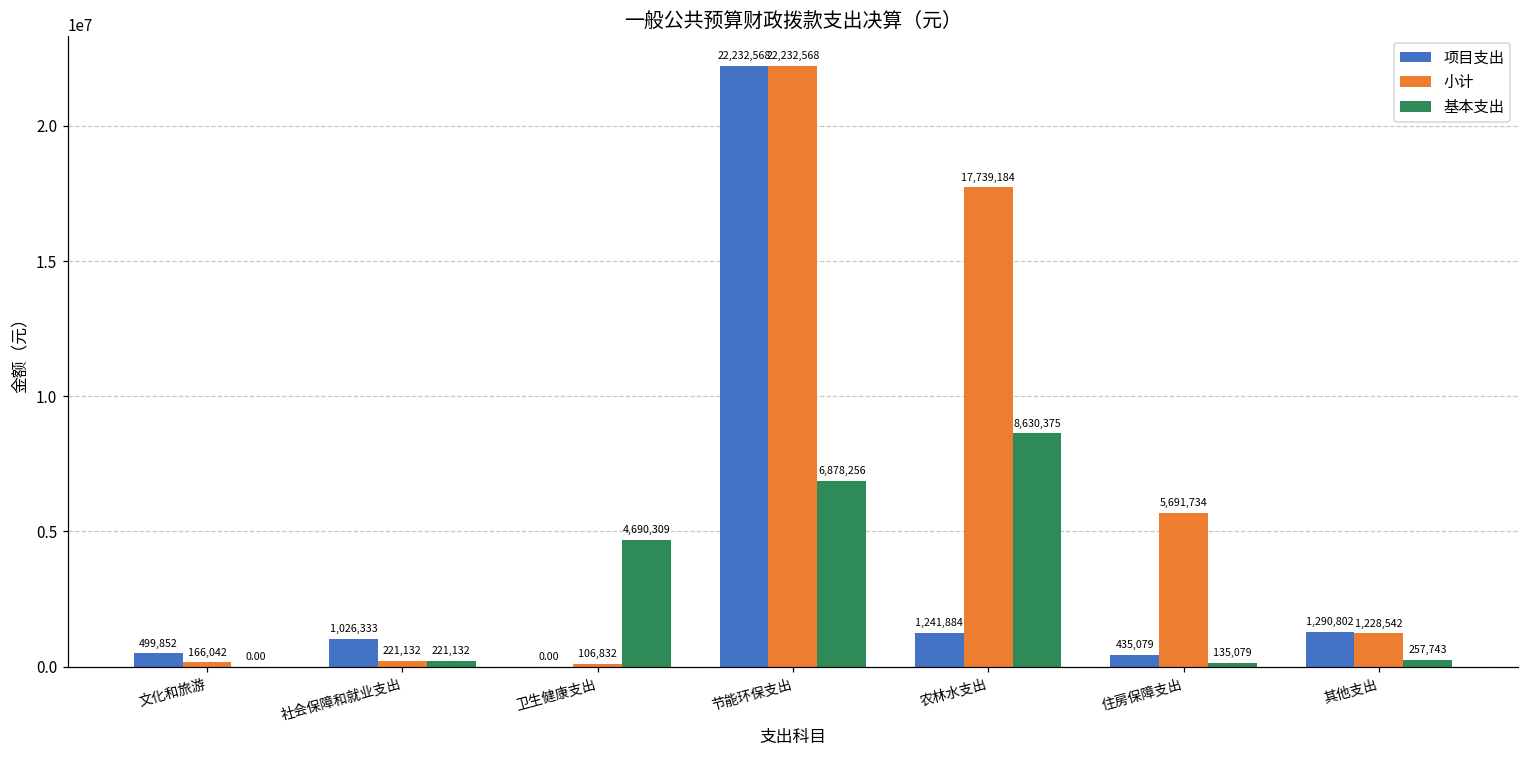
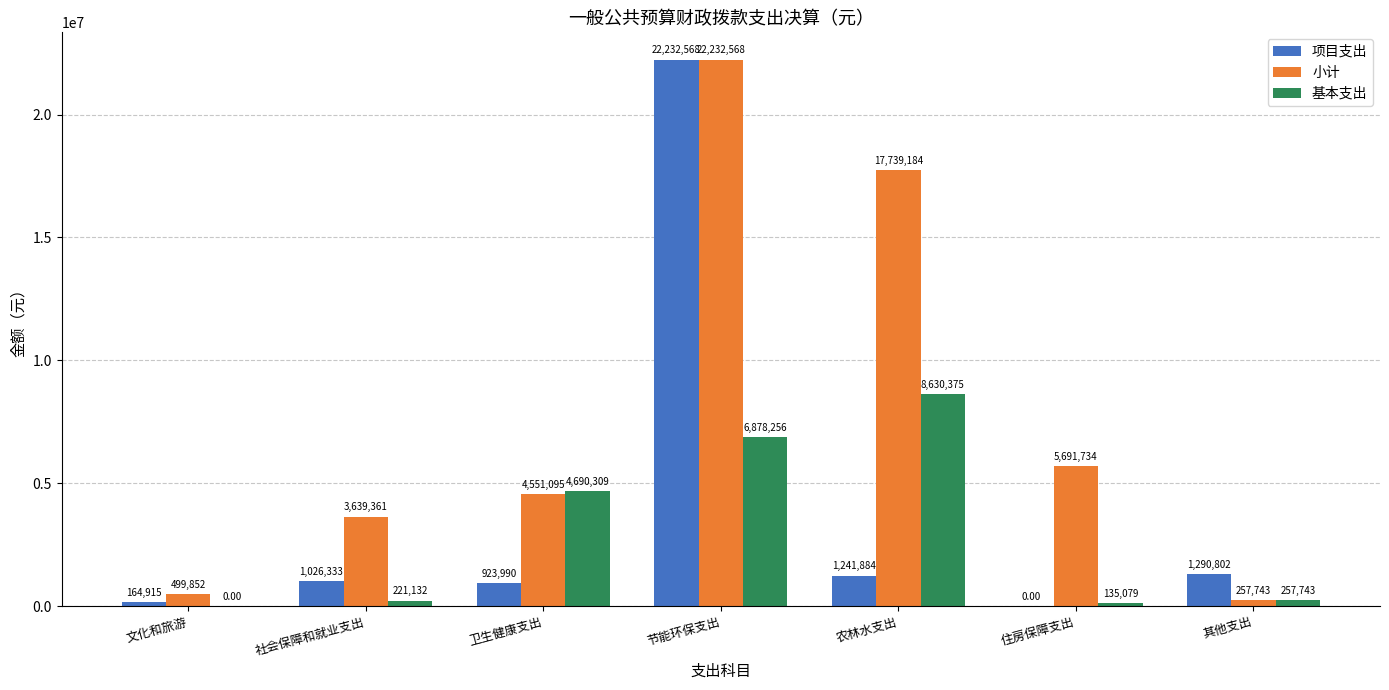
项目支出, 文化和旅游: 499,852 -> 164,915
小计, 文化和旅游: 166,042 -> 499,852
小计, 社会保障和就业支出: 221,132 -> 3,639,361
项目支出, 卫生健康支出: 0.00 -> 923,990
小计, 卫生健康支出: 106,832 -> 4,551,095
项目支出, 住房保障支出: 435,079 -> 0.00
小计, 其他支出: 1,228,542 -> 257,743
